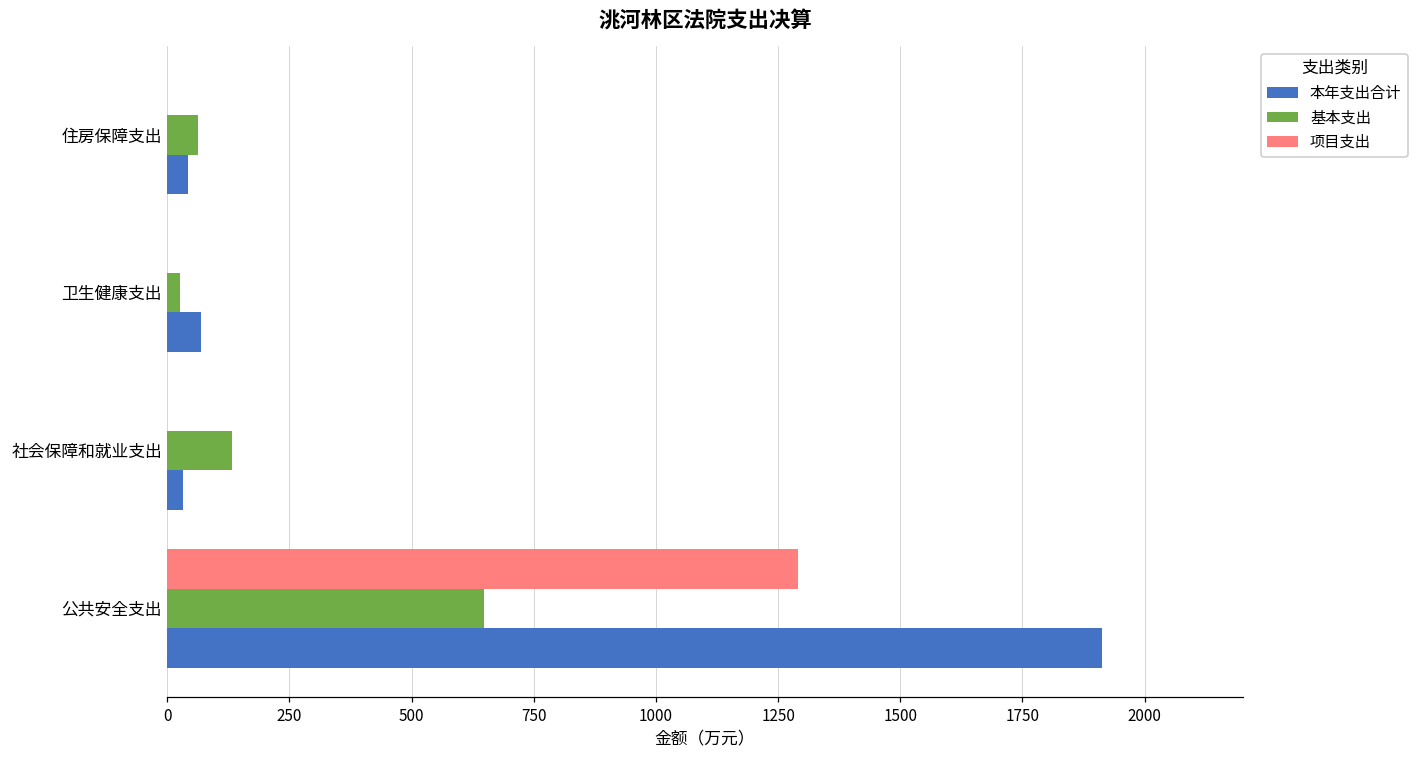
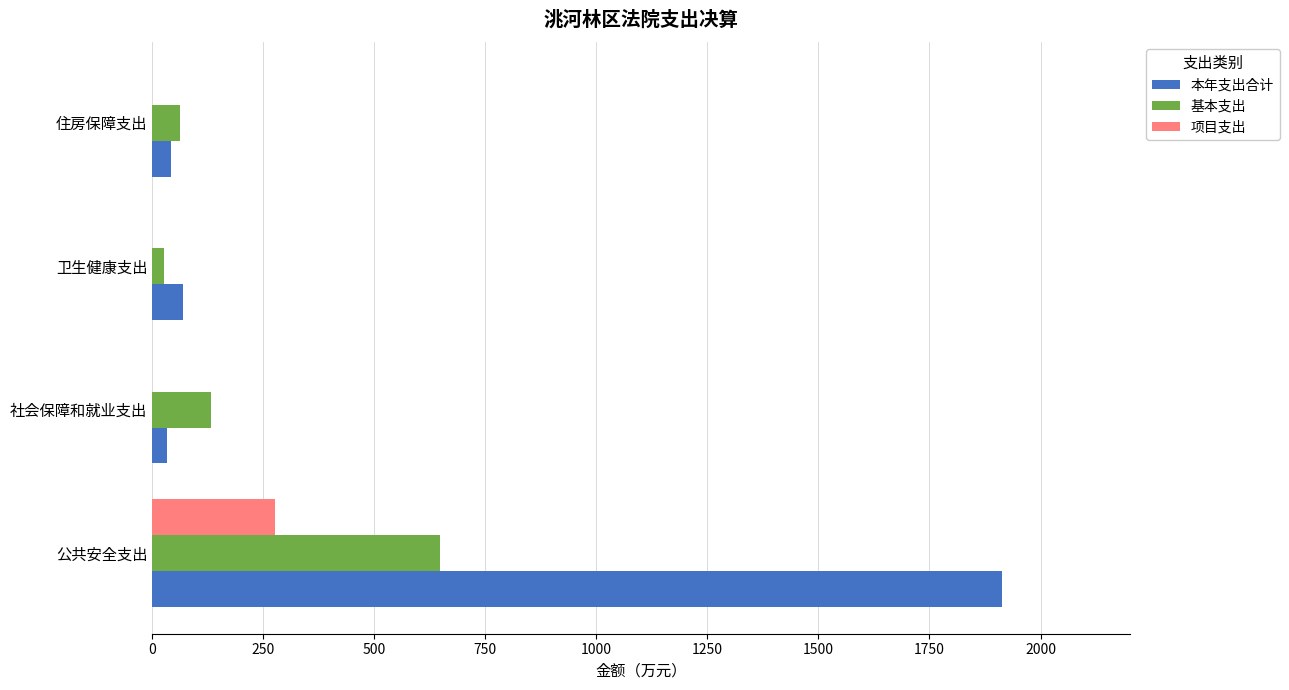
项目支出, 公共安全支出: 1290 -> 280
